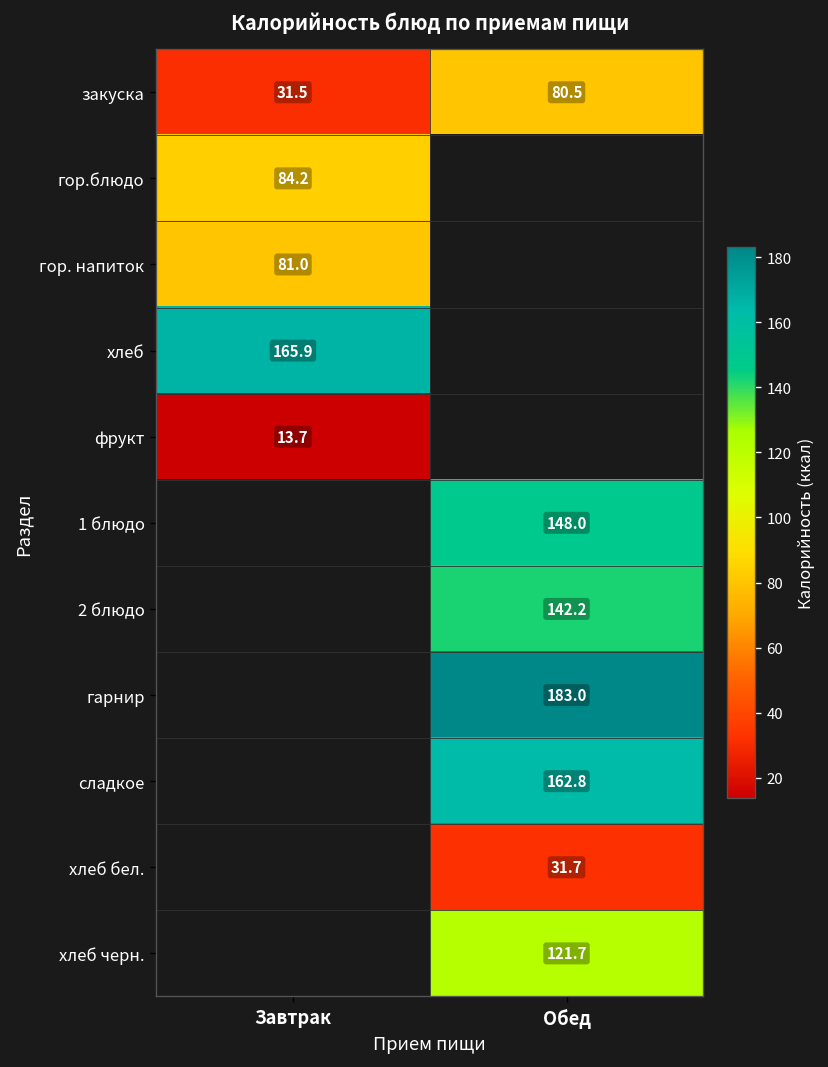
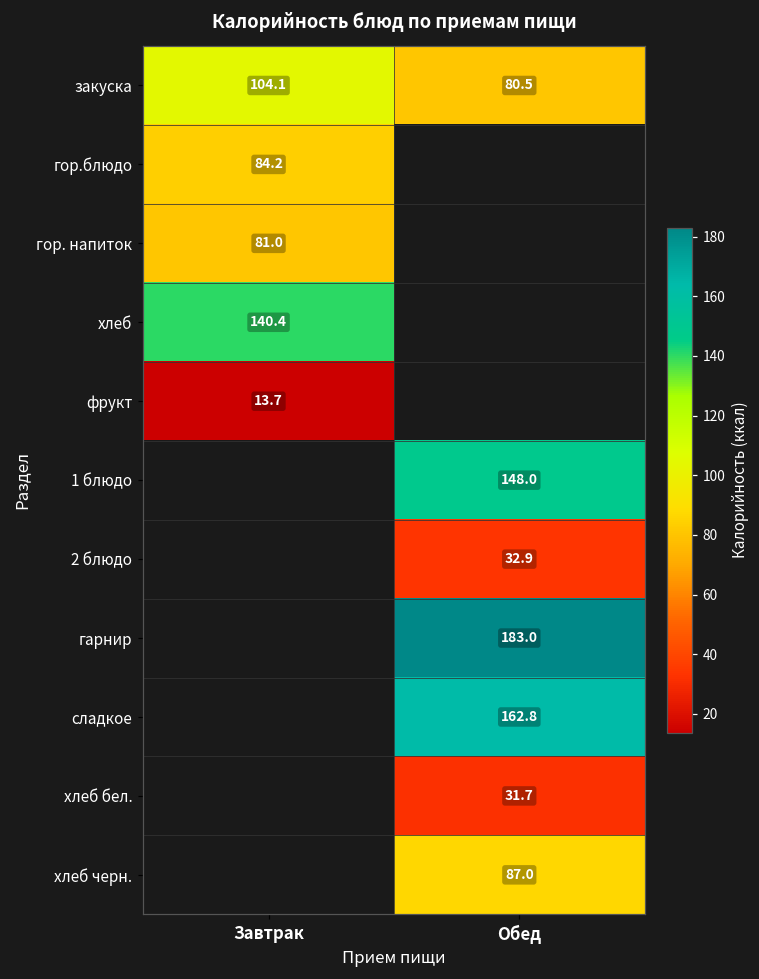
закуска, Завтрак: 31.5 -> 104.1
хлеб, Завтрак: 165.9 -> 140.4
2 блюдо, Обед: 142.2 -> 32.9
хлеб черн., Обед: 121.7 -> 87.0
